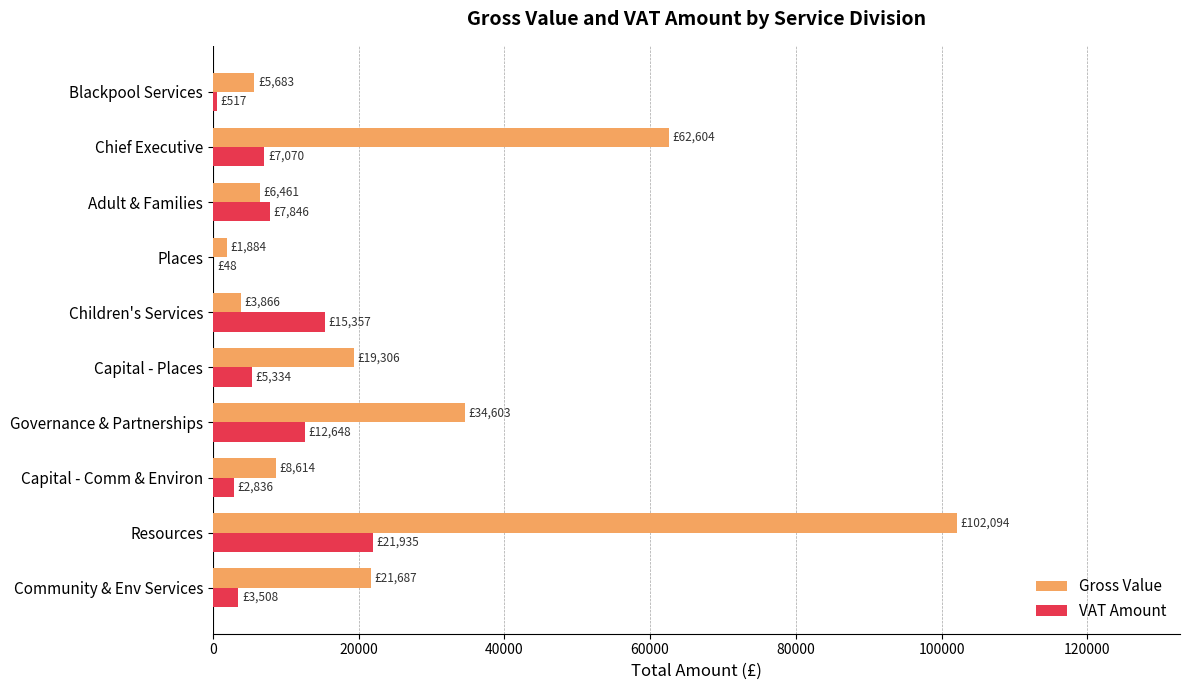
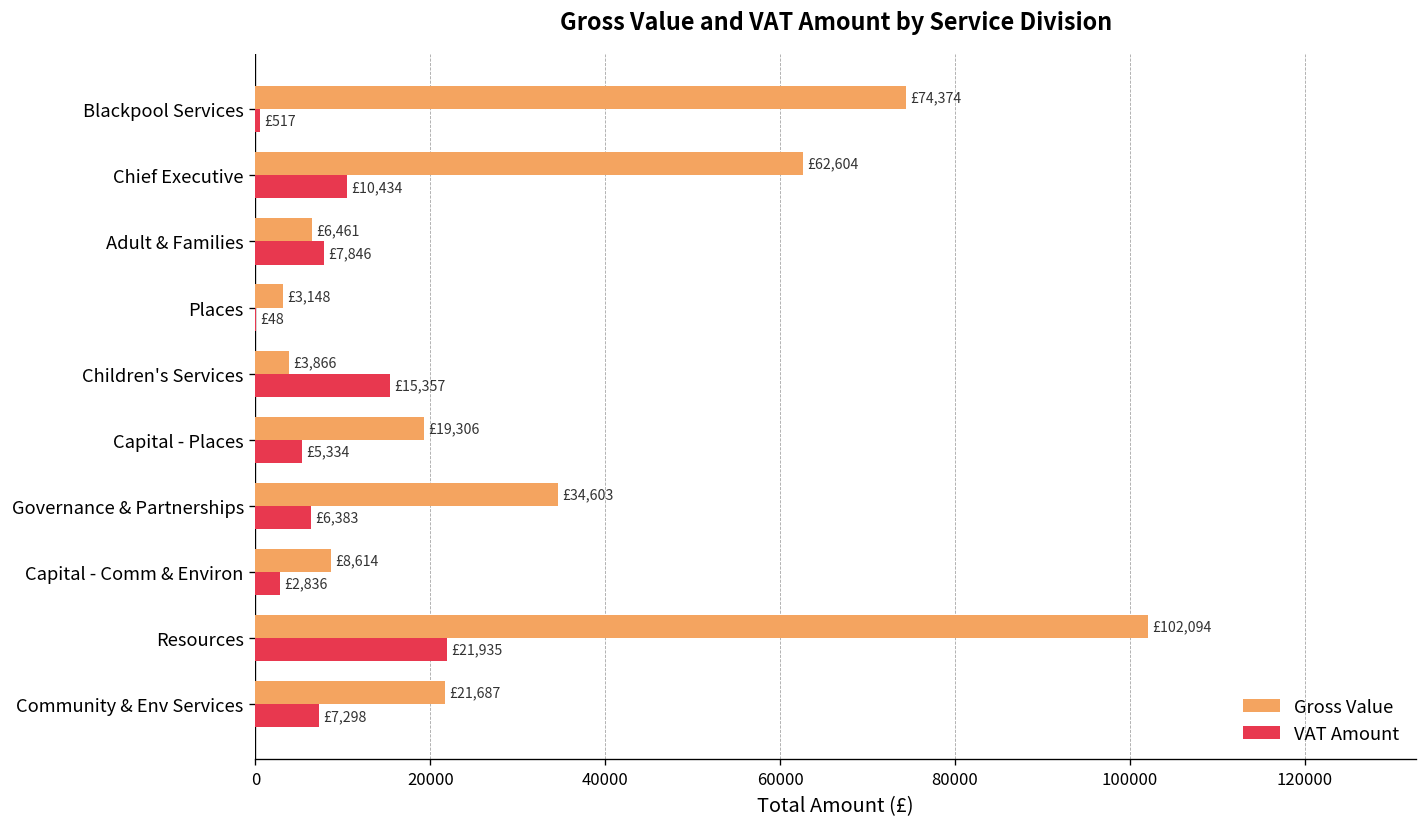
Gross Value, Blackpool Services: £5,683 -> £74,374
VAT Amount, Chief Executive: £7,070 -> £10,434
Gross Value, Places: £1,884 -> £3,148
VAT Amount, Governance & Partnerships: £12,648 -> £6,383
VAT Amount, Community & Env Services: £3,508 -> £7,298
